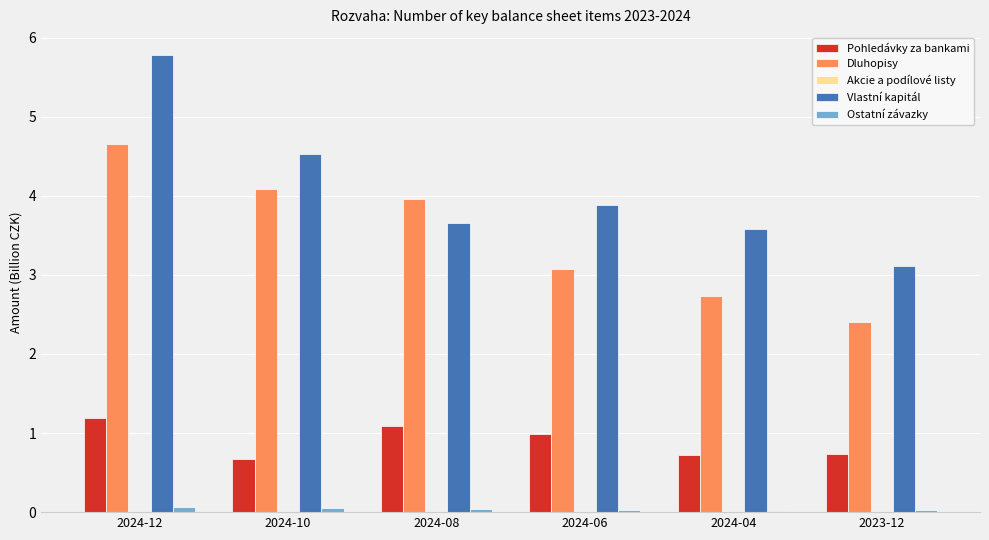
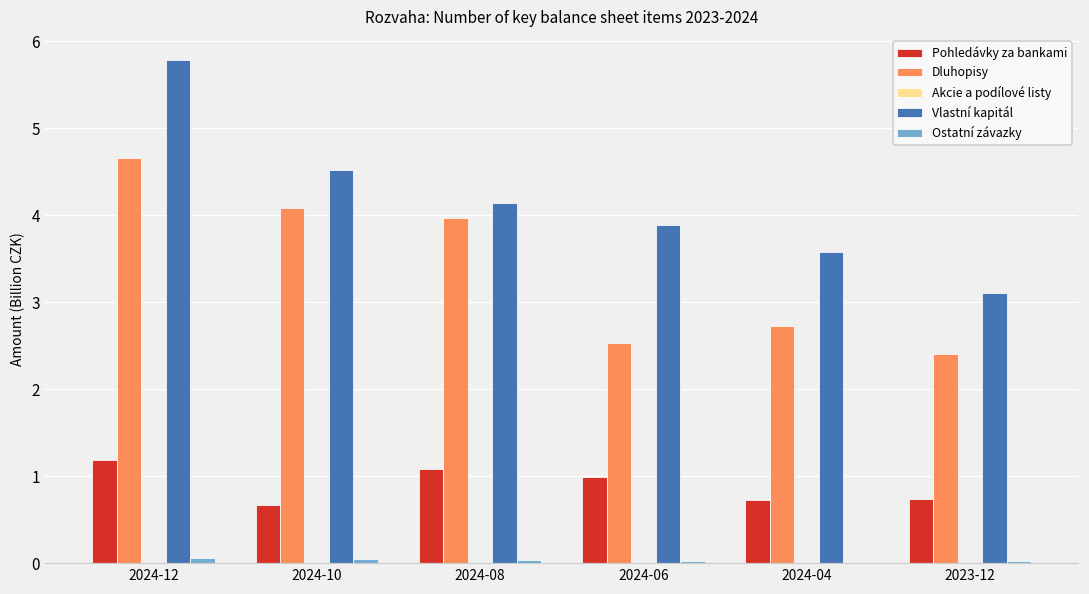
Vlastní kapitál, 2024-08: 3.7 -> 4.1
Dluhopisy, 2024-06: 3.1 -> 2.5
